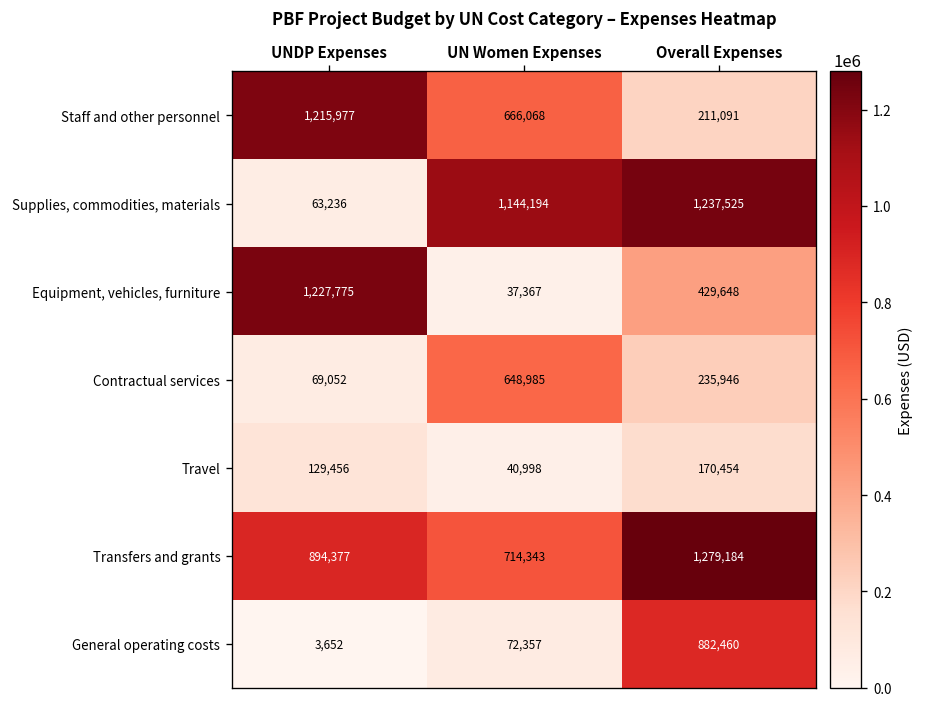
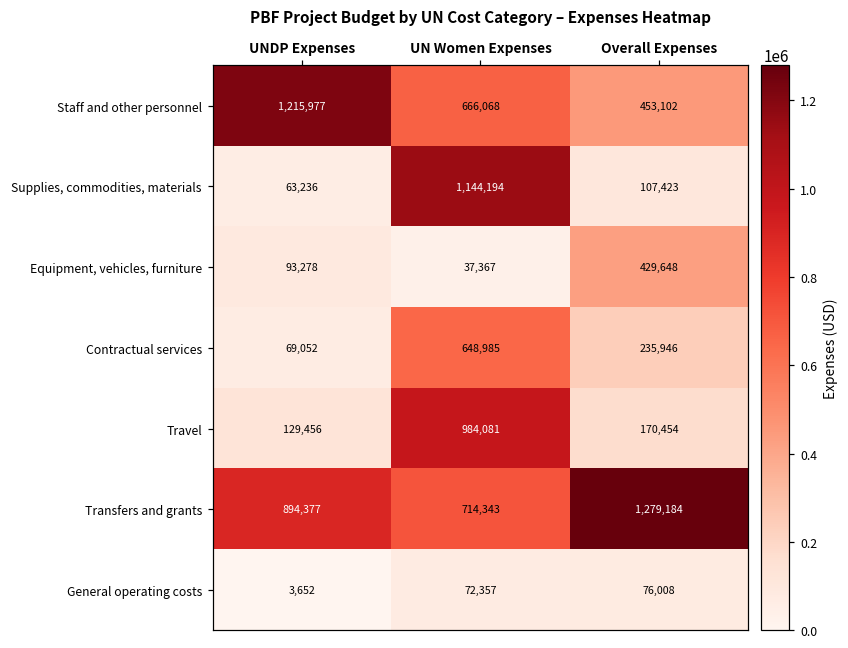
Staff and other personnel, Overall Expenses: 211,091 -> 453,102
Supplies, commodities, materials, Overall Expenses: 1,237,525 -> 107,423
Equipment, vehicles, furniture, UNDP Expenses: 1,227,775 -> 93,278
Travel, UN Women Expenses: 40,998 -> 984,081
General operating costs, Overall Expenses: 882,460 -> 76,008
